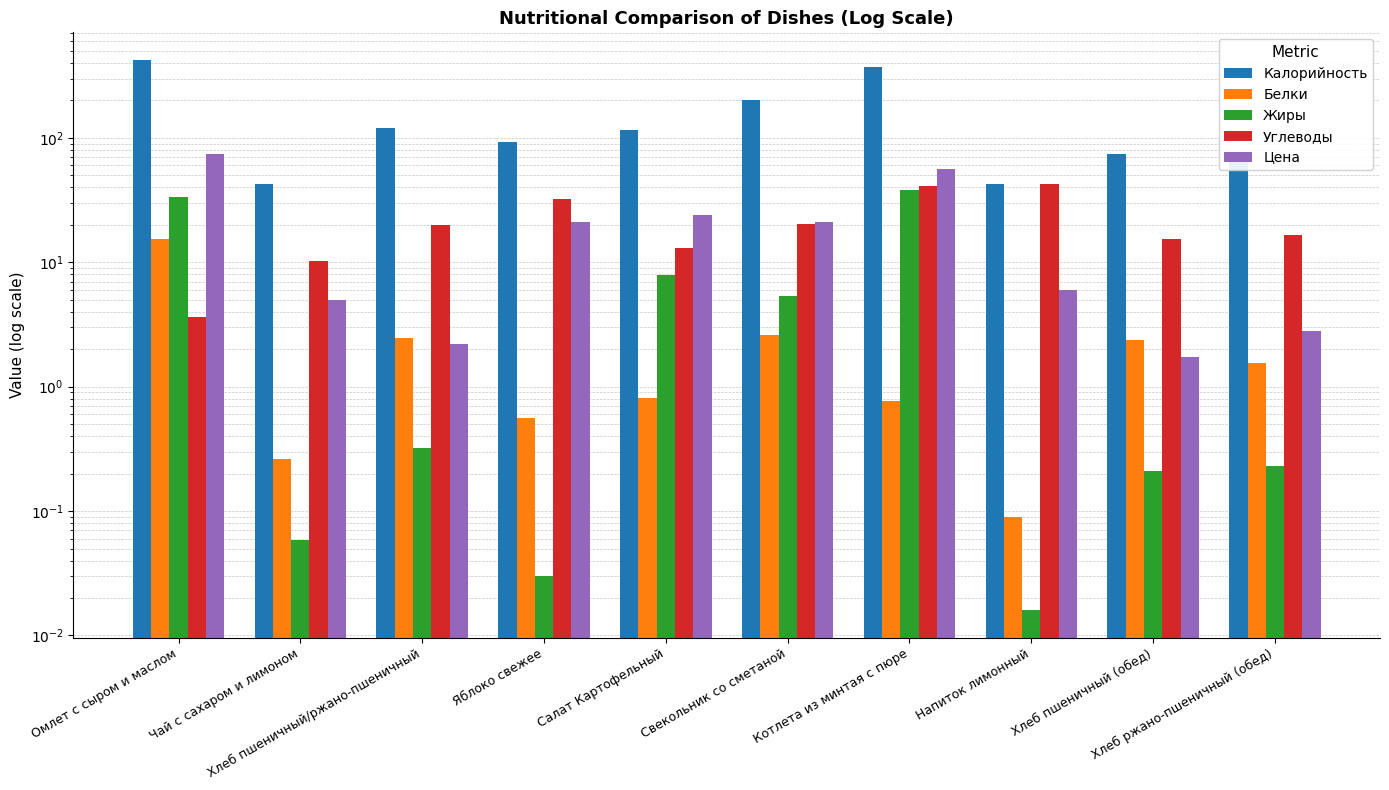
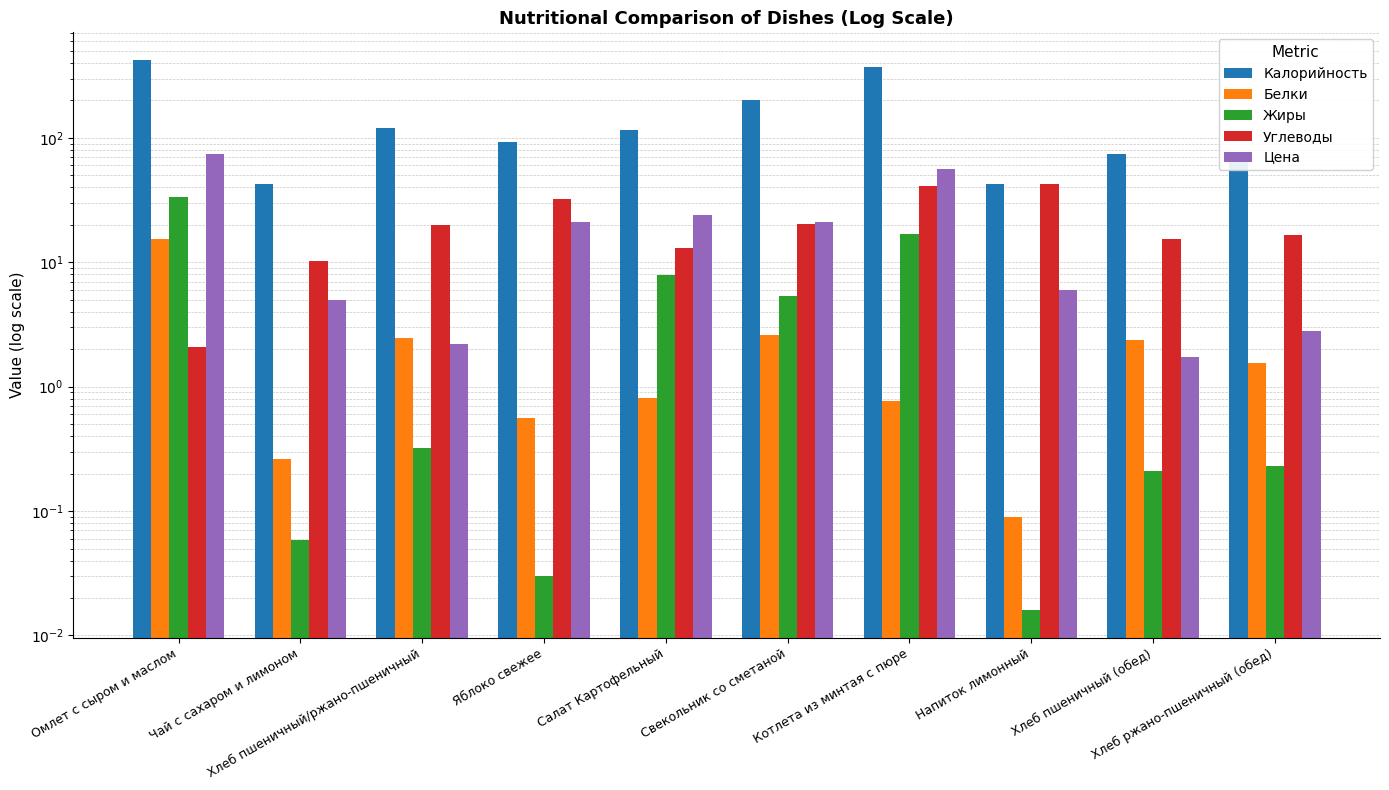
Углеводы, Омлет с сыром и маслом: 3.6 -> 2.1
Жиры, Котлета из минтая с пюре: 38 -> 17
